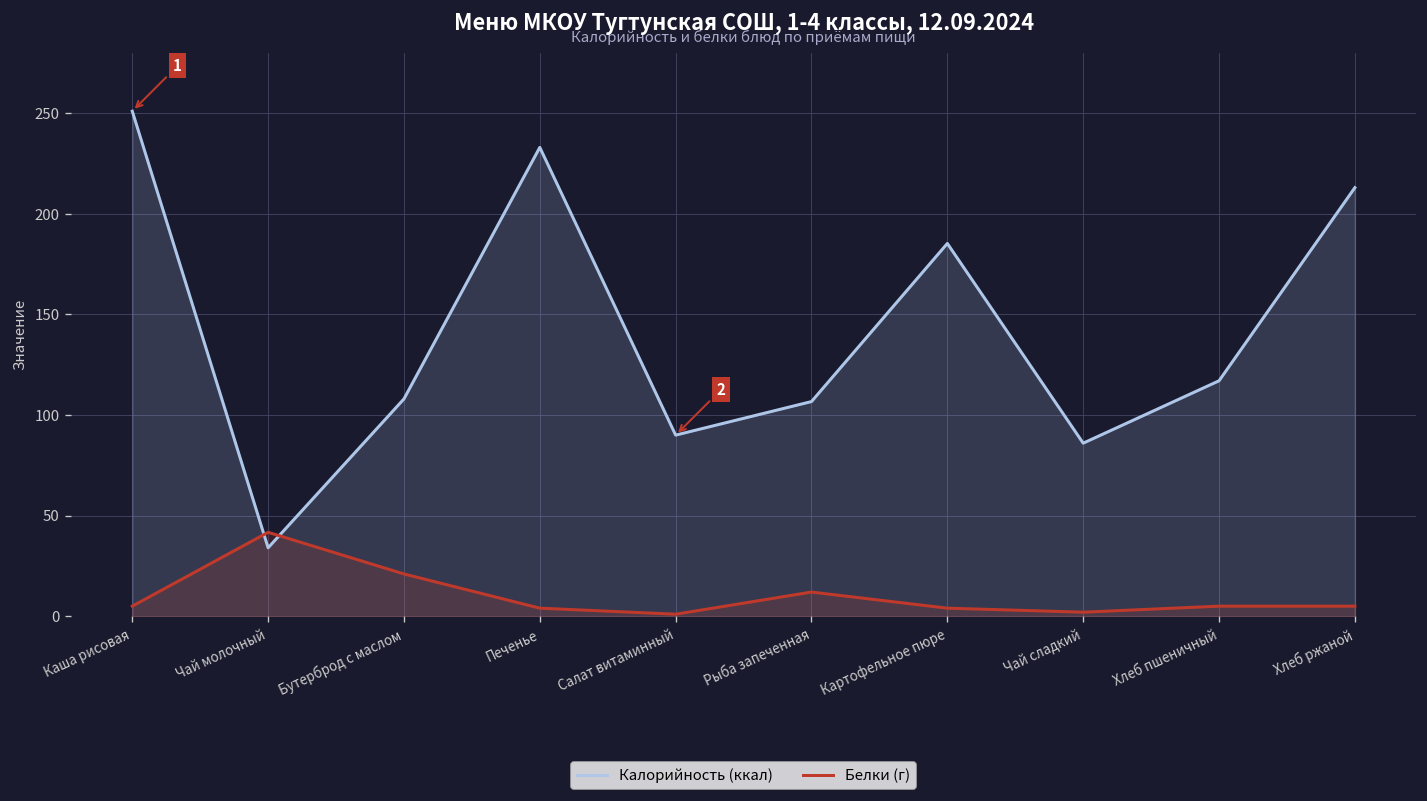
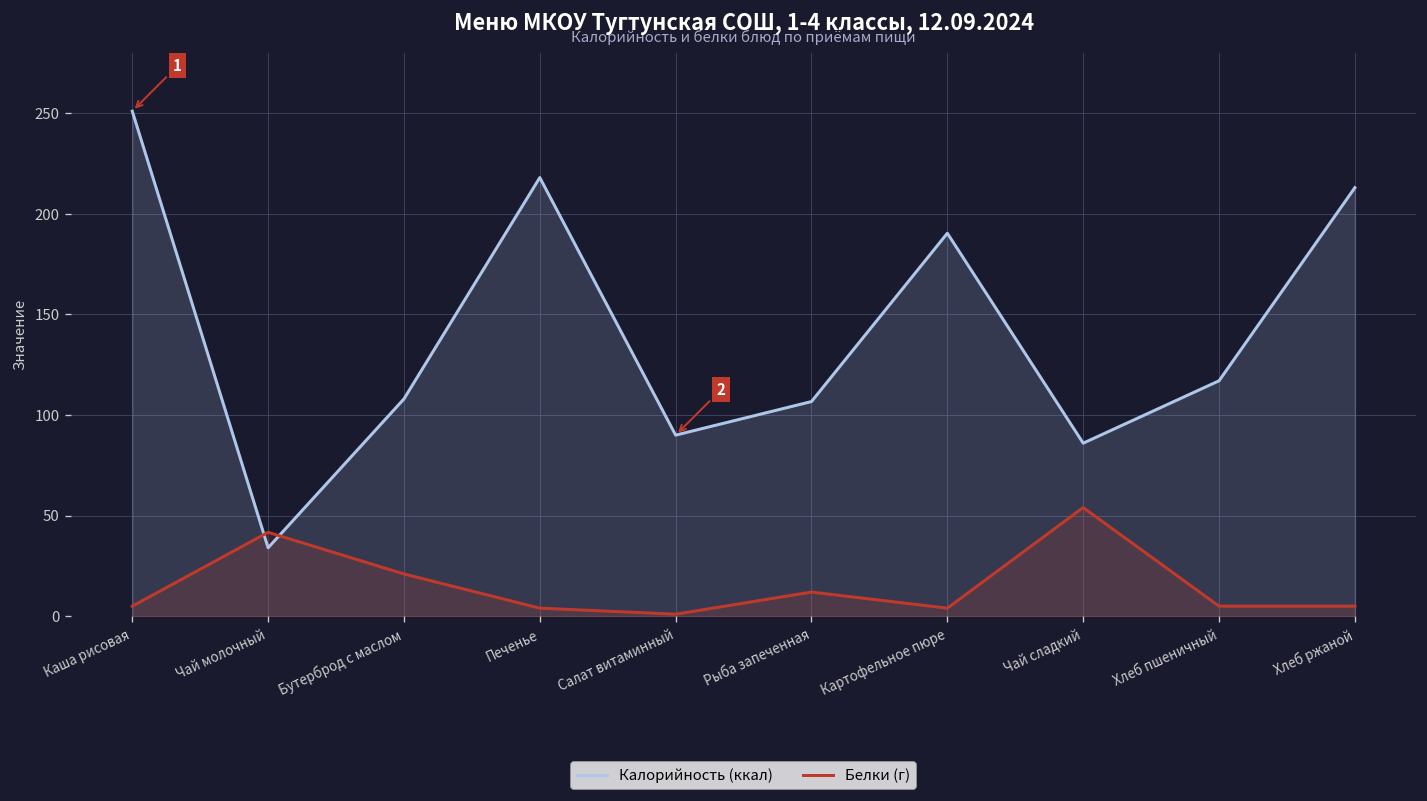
Калорийность (ккал), Печенье: 233 -> 218
Калорийность (ккал), Картофельное пюре: 185 -> 190
Белки (г), Чай сладкий: 2 -> 54
